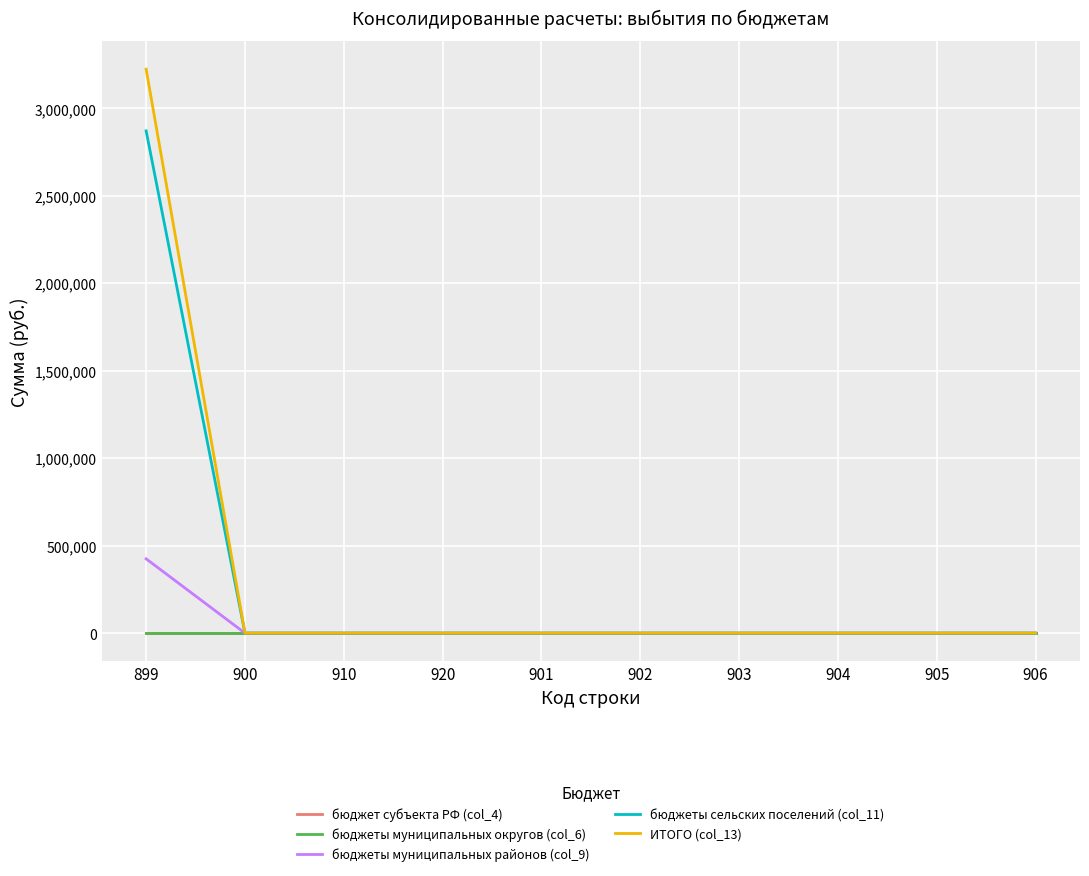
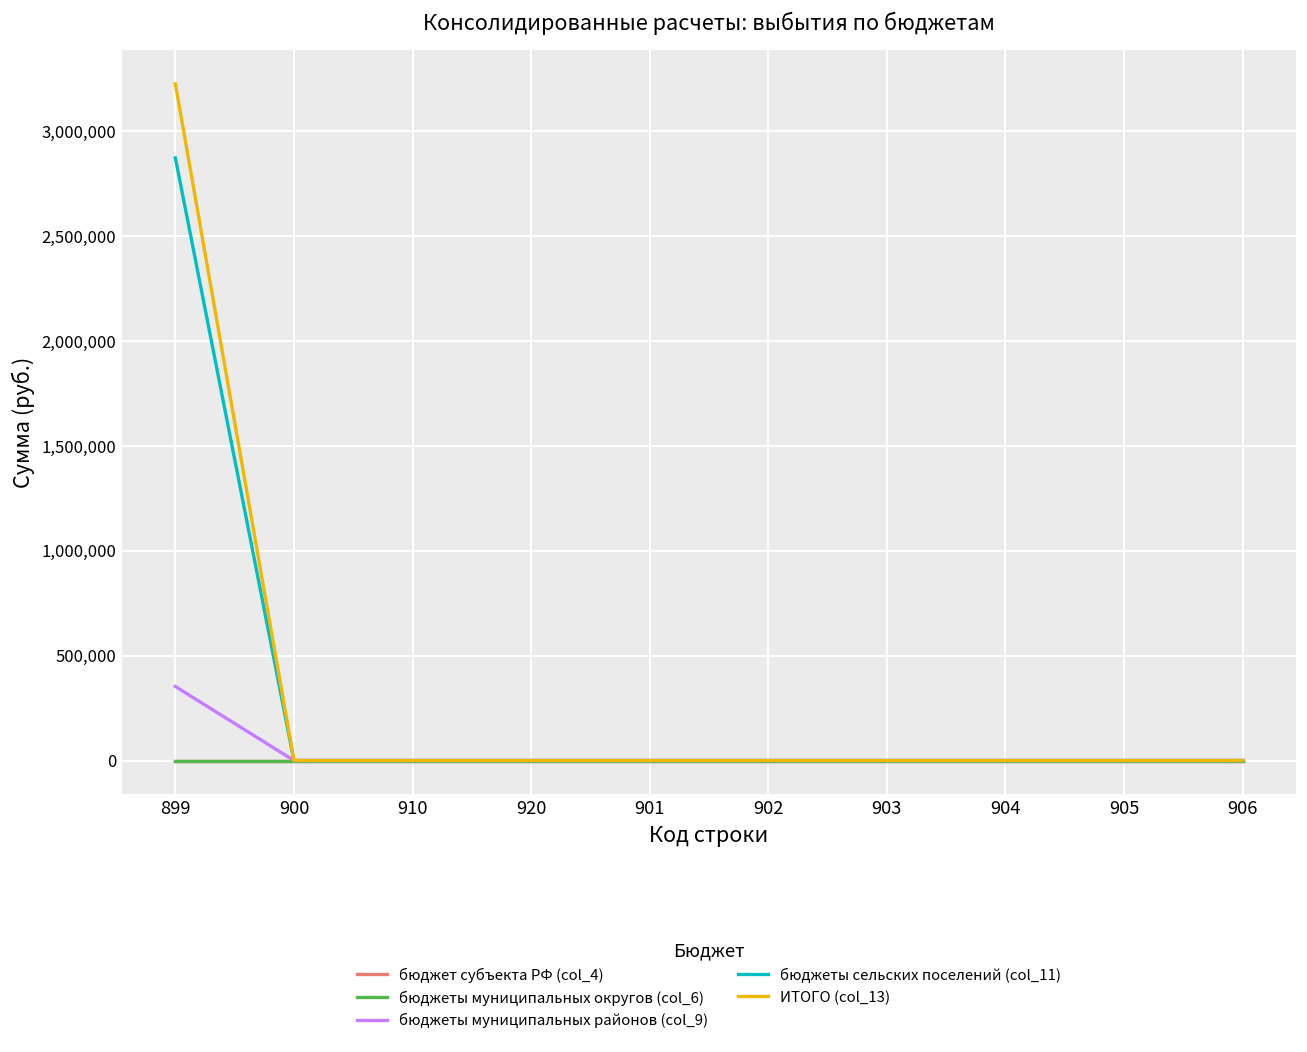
бюджеты муниципальных районов (col_9), 899: 420,000 -> 350,000
